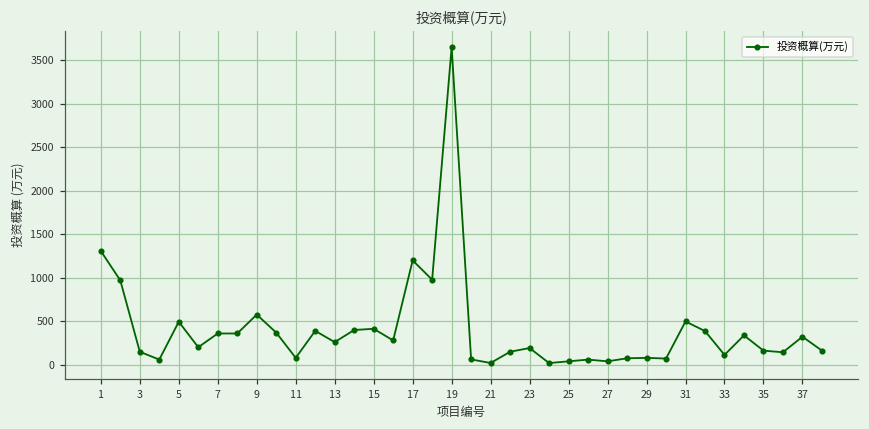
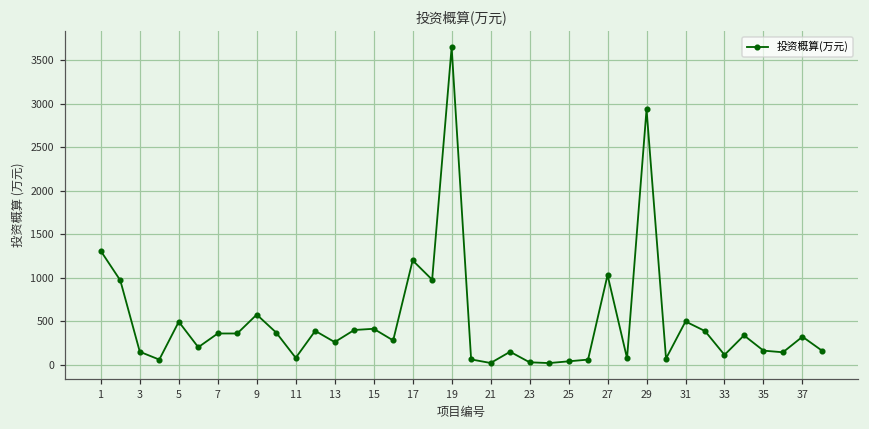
23: 200 -> 0
27: 0 -> 1000
29: 100 -> 2900
